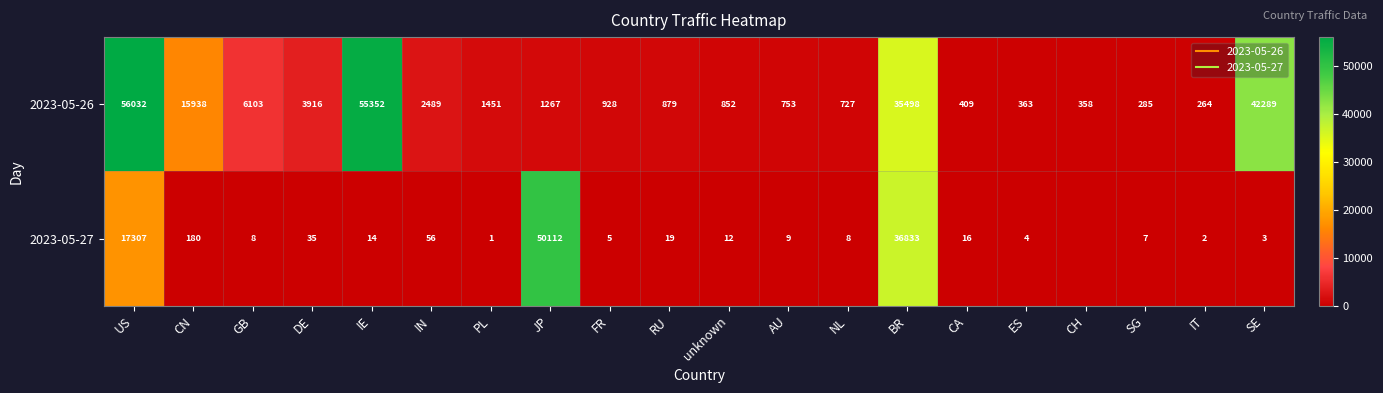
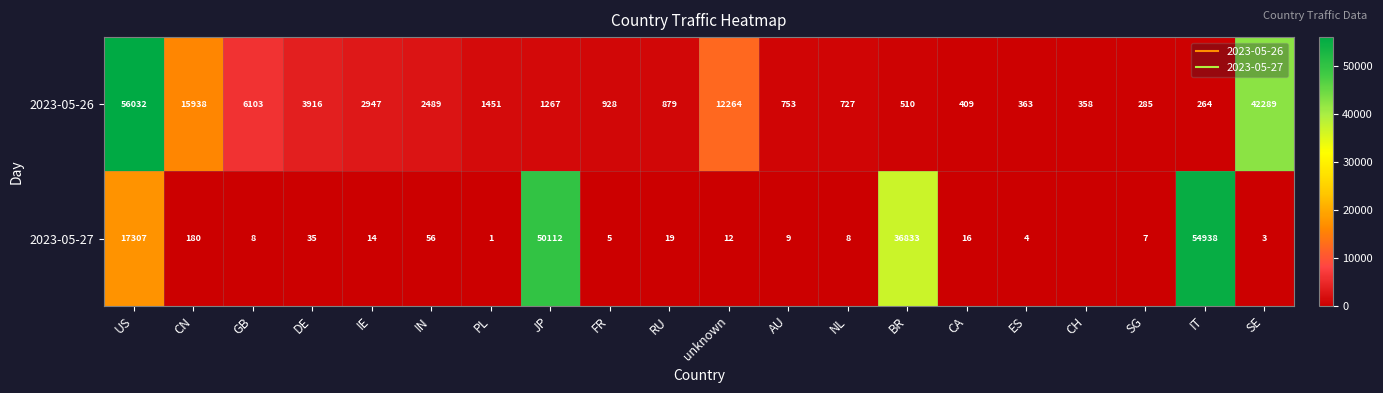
2023-05-26, IE: 55352 -> 2947
2023-05-26, unknown: 852 -> 12264
2023-05-26, BR: 35498 -> 510
2023-05-27, IT: 2 -> 54938
